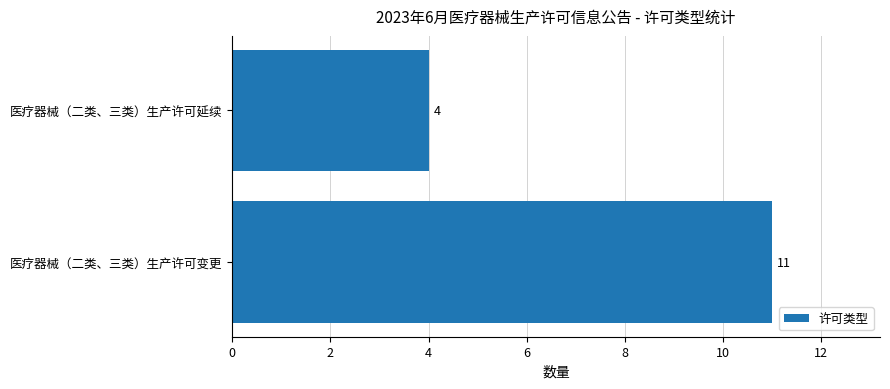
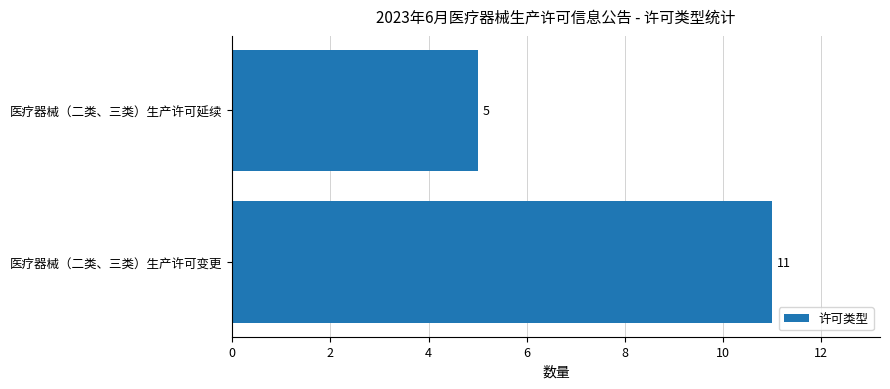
医疗器械（二类、三类）生产许可延续: 4 -> 5
